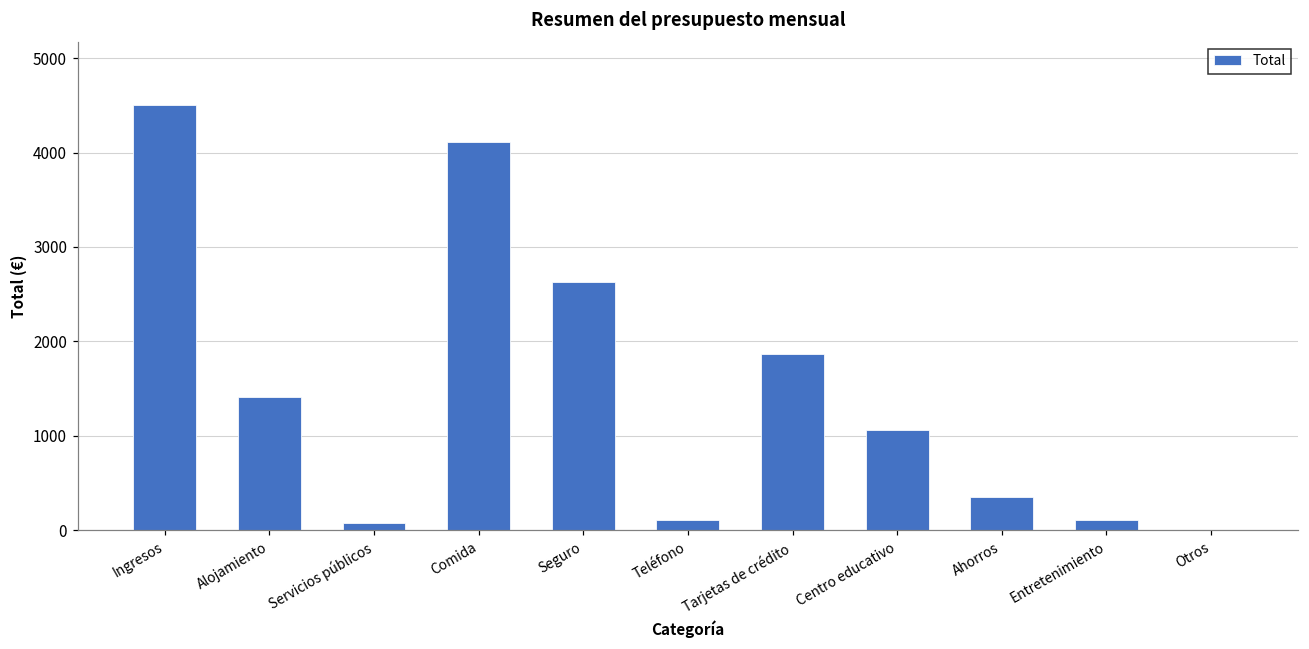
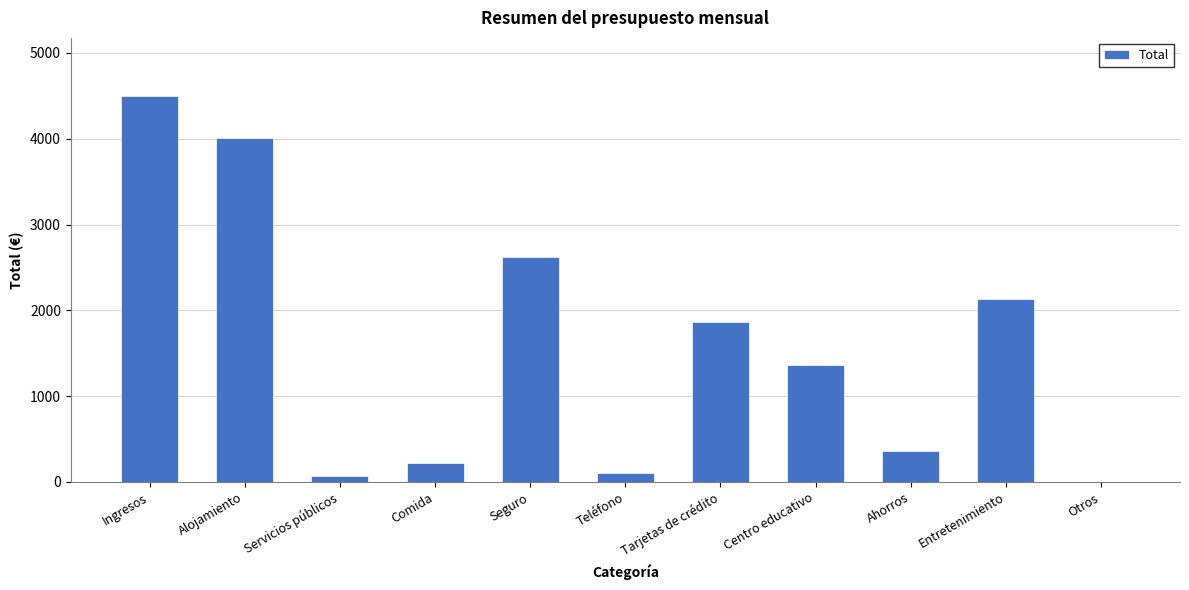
Alojamiento: 1400 -> 4000
Comida: 4100 -> 200
Centro educativo: 1100 -> 1400
Entretenimiento: 100 -> 2100
